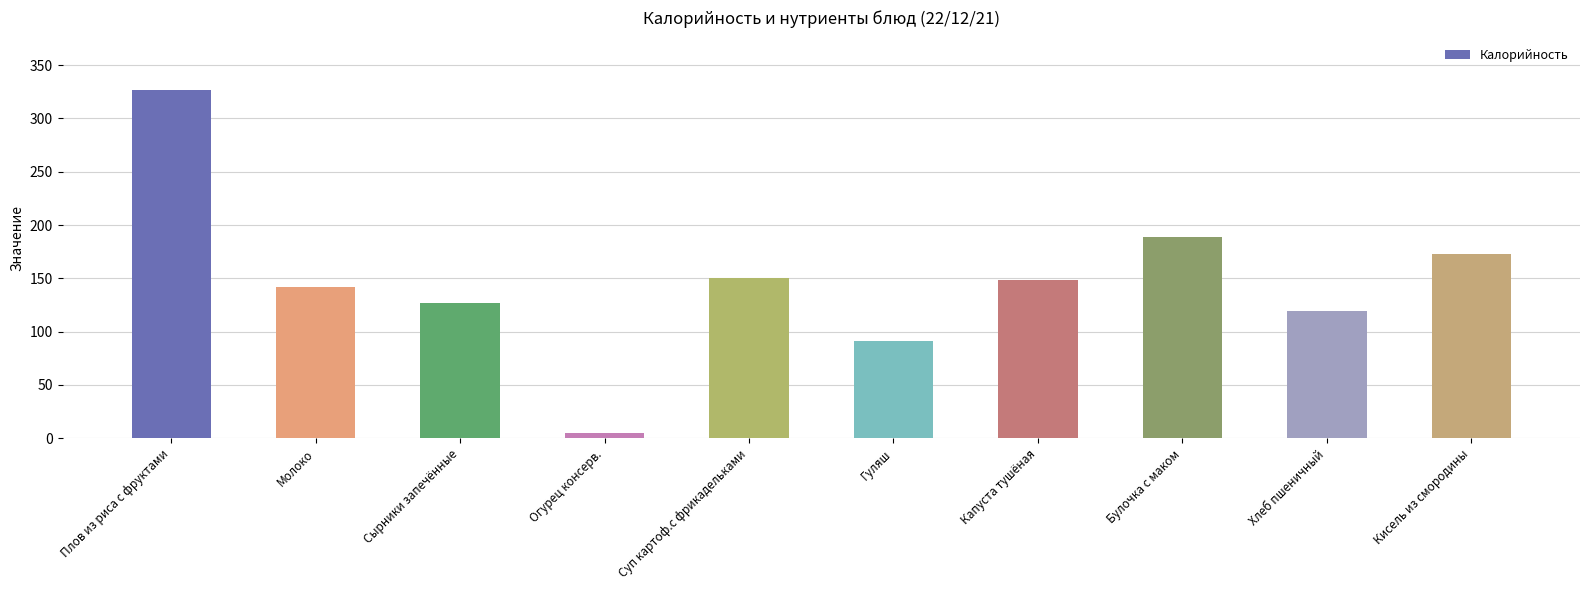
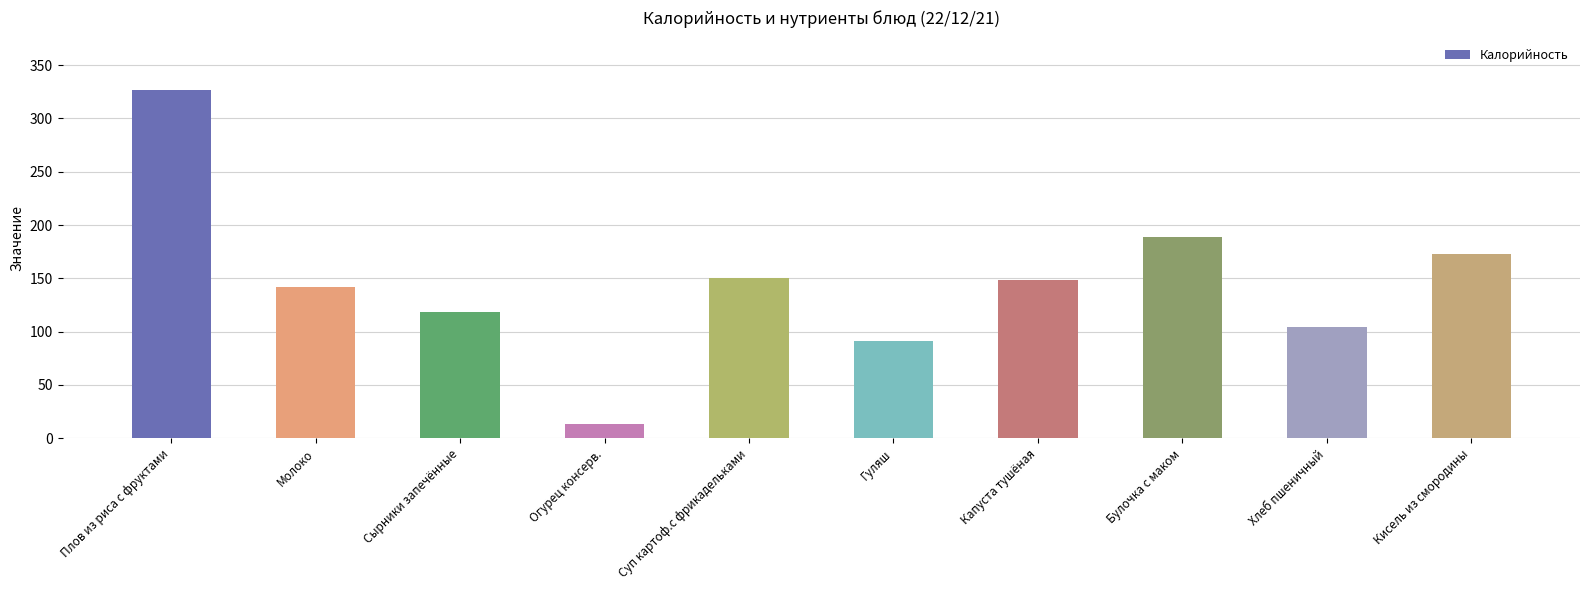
Сырники запечённые: 127 -> 118
Огурец консерв.: 5 -> 13
Хлеб пшеничный: 119 -> 104
